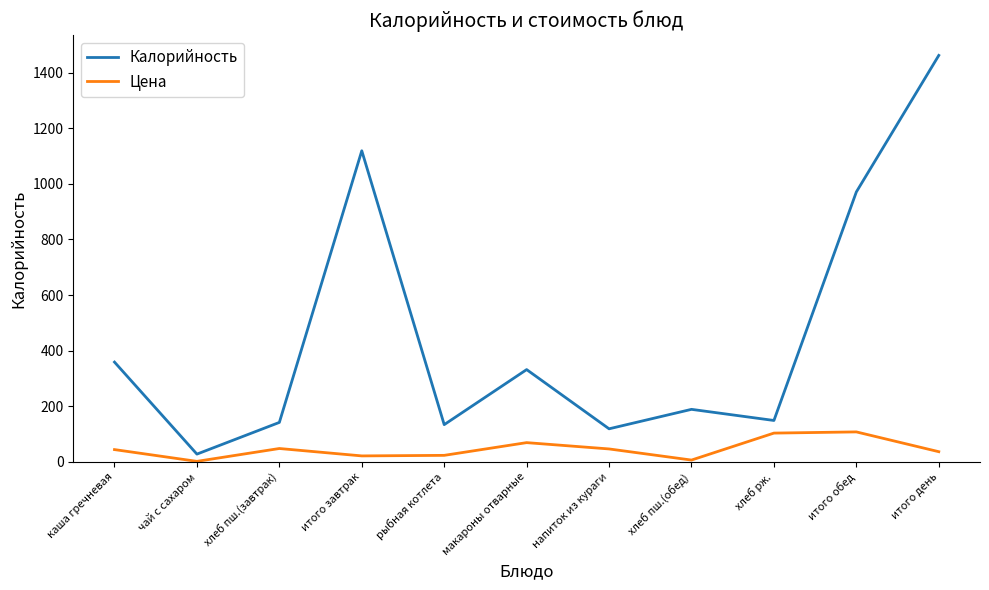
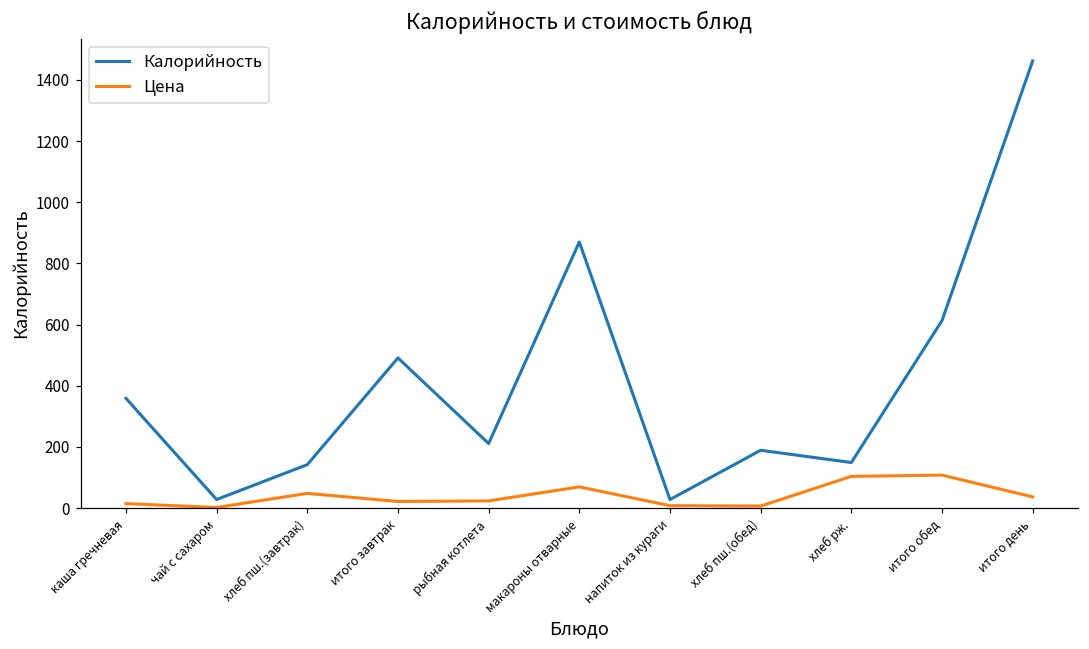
Цена, каша гречневая: 40 -> 10
Калорийность, итого завтрак: 1120 -> 490
Калорийность, рыбная котлета: 130 -> 210
Калорийность, макароны отварные: 330 -> 870
Калорийность, напиток из кураги: 120 -> 30
Цена, напиток из кураги: 50 -> 10
Калорийность, итого обед: 970 -> 610
